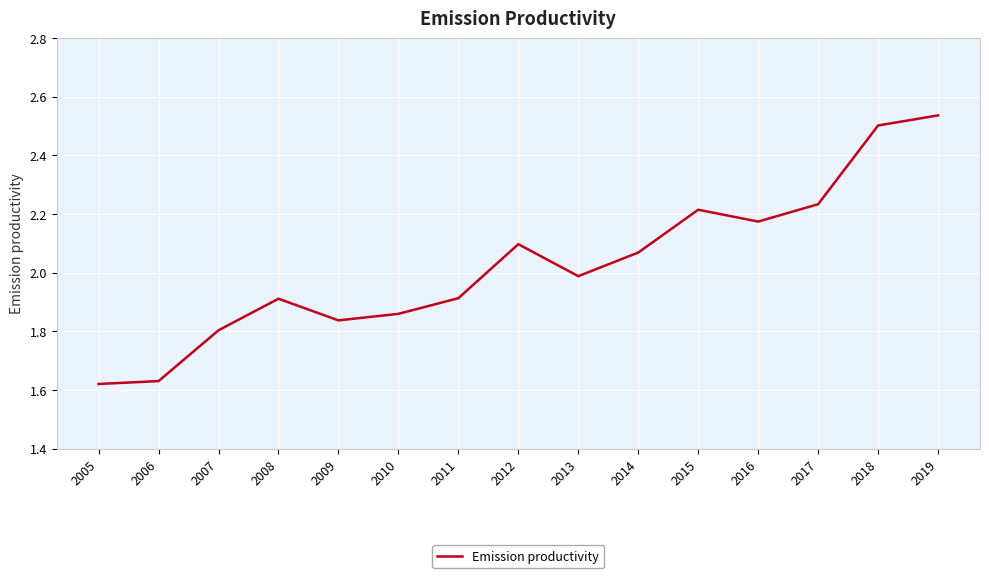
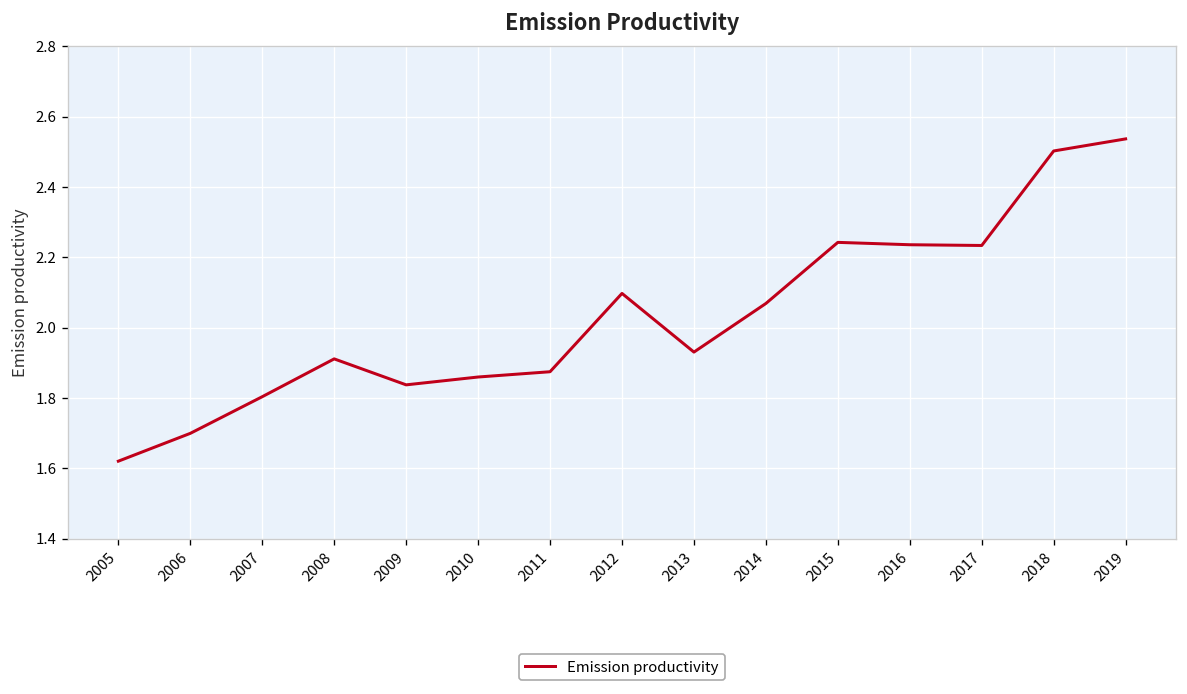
2006: 1.63 -> 1.70
2011: 1.91 -> 1.87
2013: 1.99 -> 1.93
2015: 2.21 -> 2.24
2016: 2.17 -> 2.24
